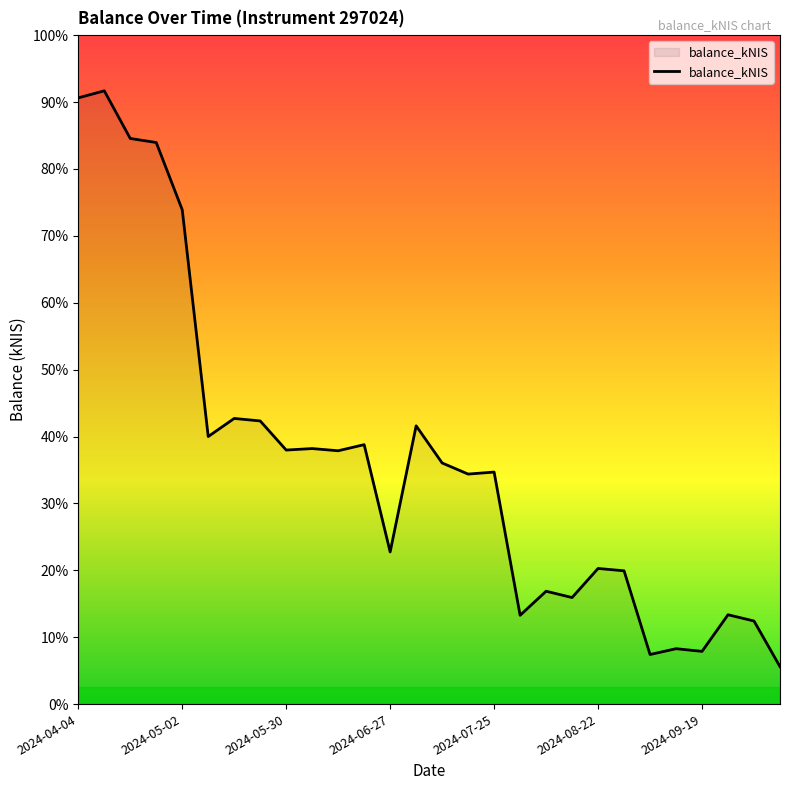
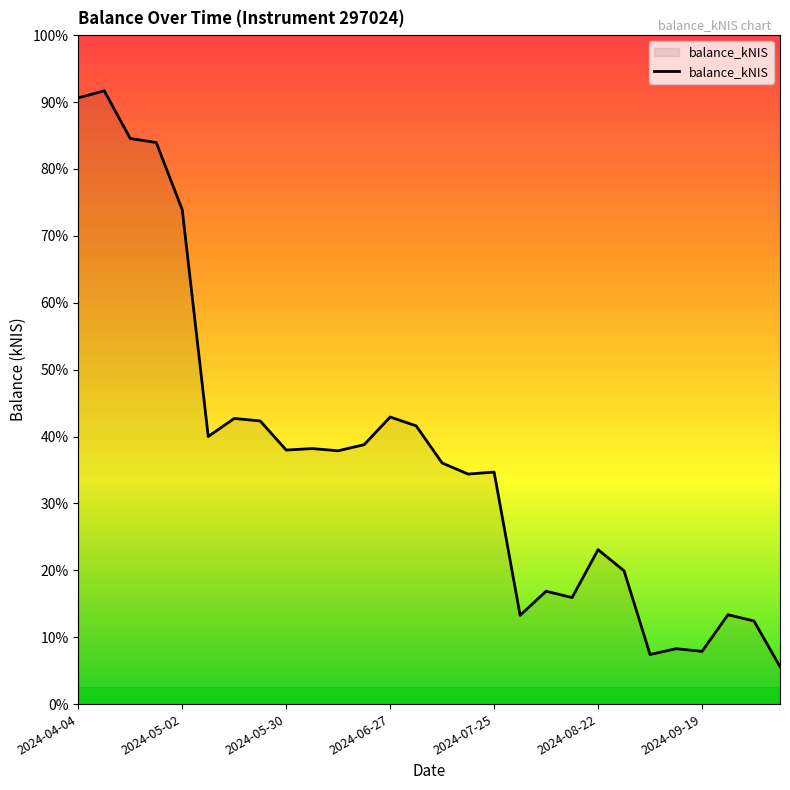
2024-06-27: 23% -> 43%
2024-08-22: 20% -> 23%
